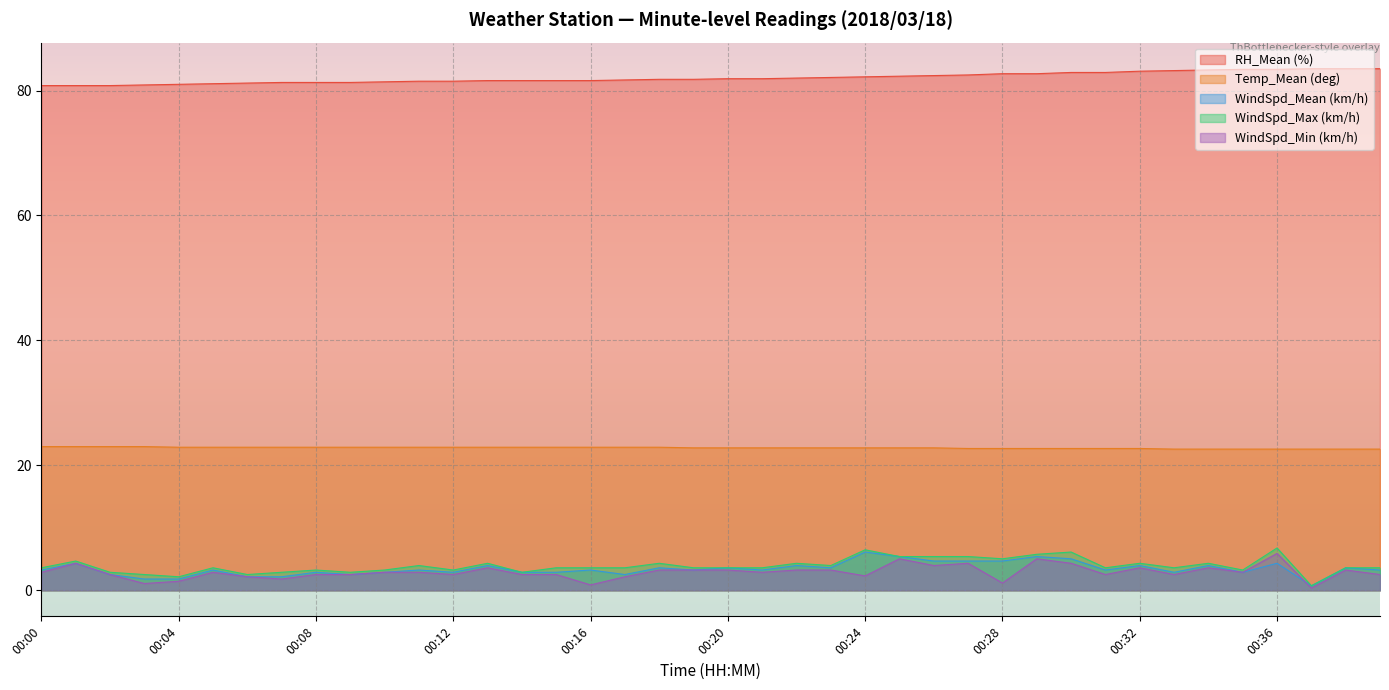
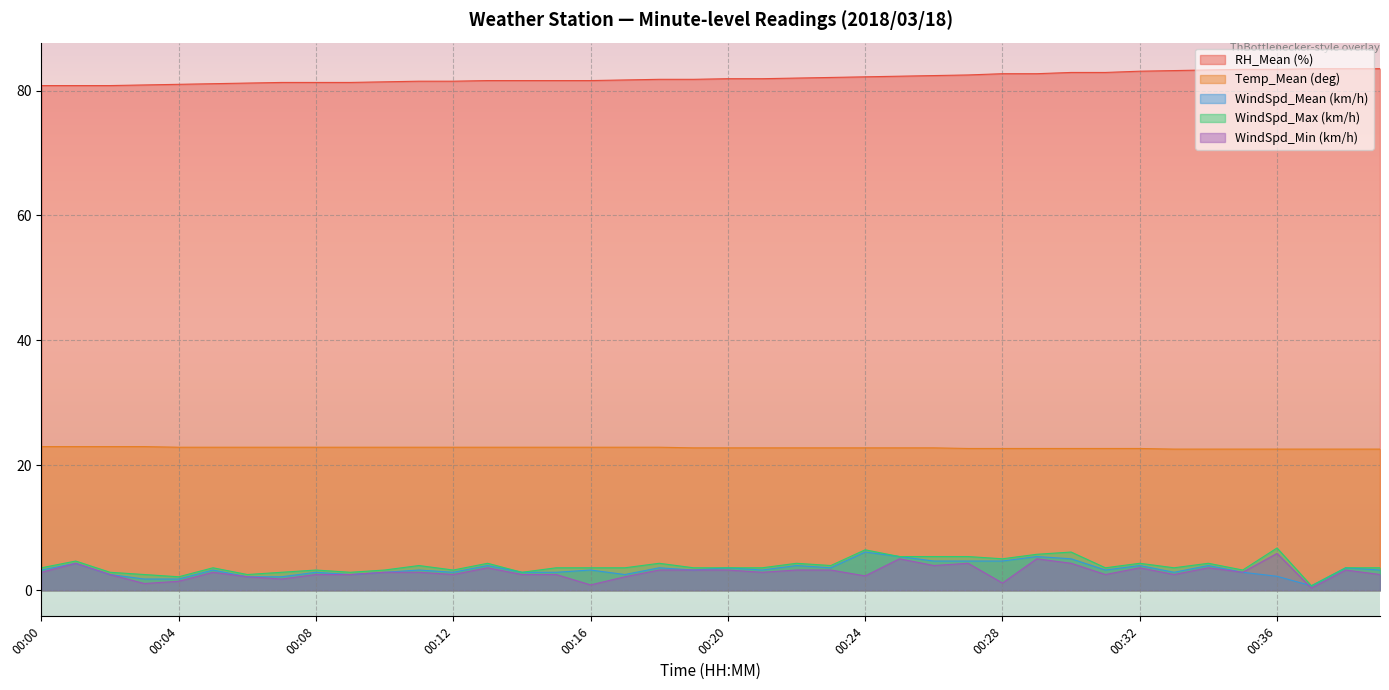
WindSpd_Mean (km/h), 00:36: 4 -> 2
